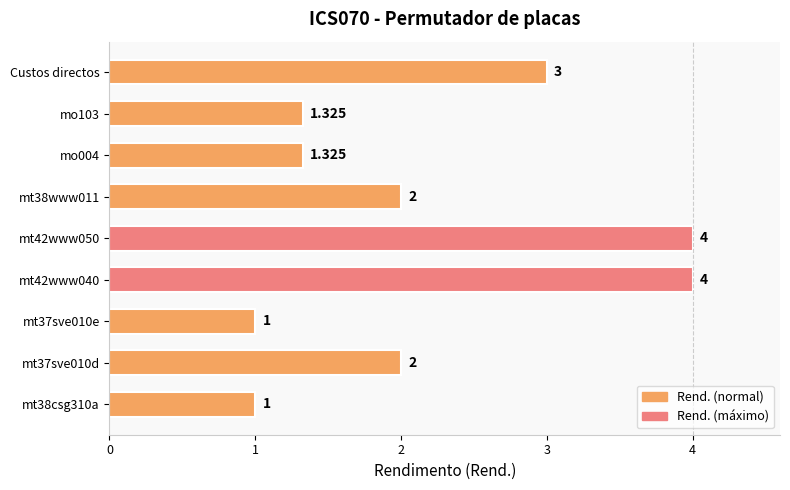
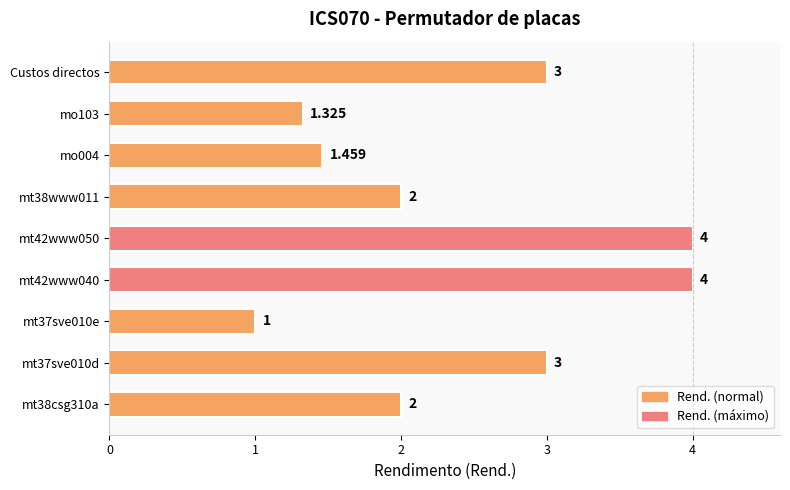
mo004: 1.325 -> 1.459
mt37sve010d: 2 -> 3
mt38csg310a: 1 -> 2
